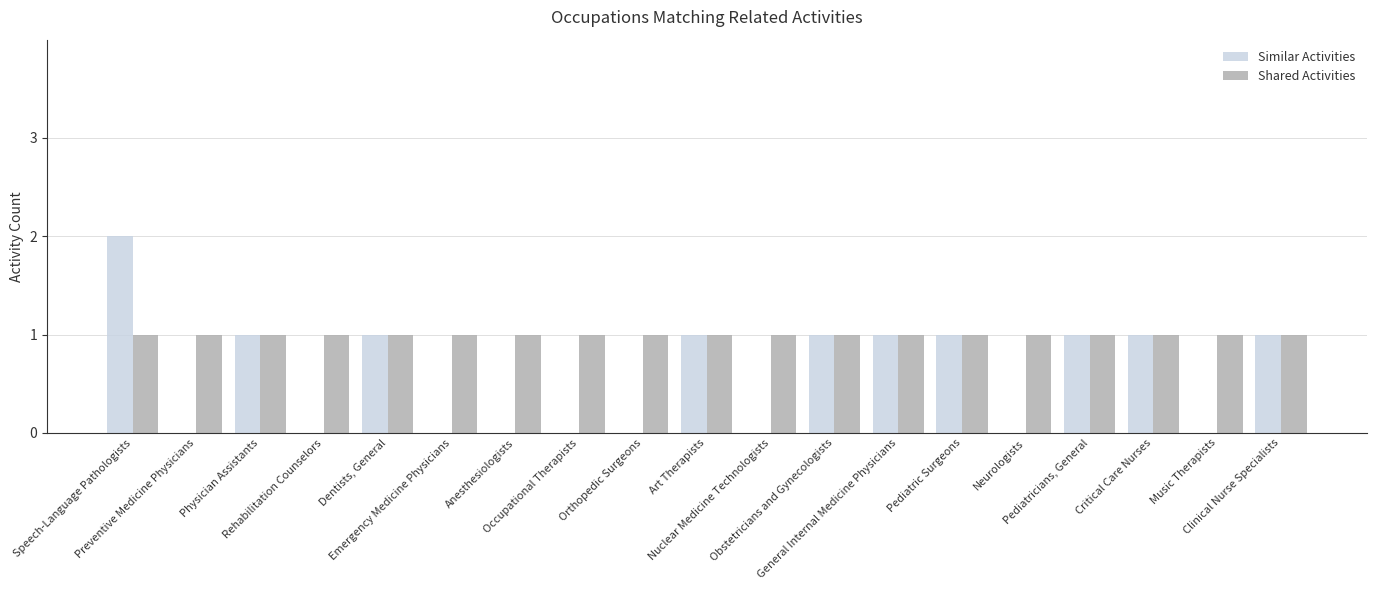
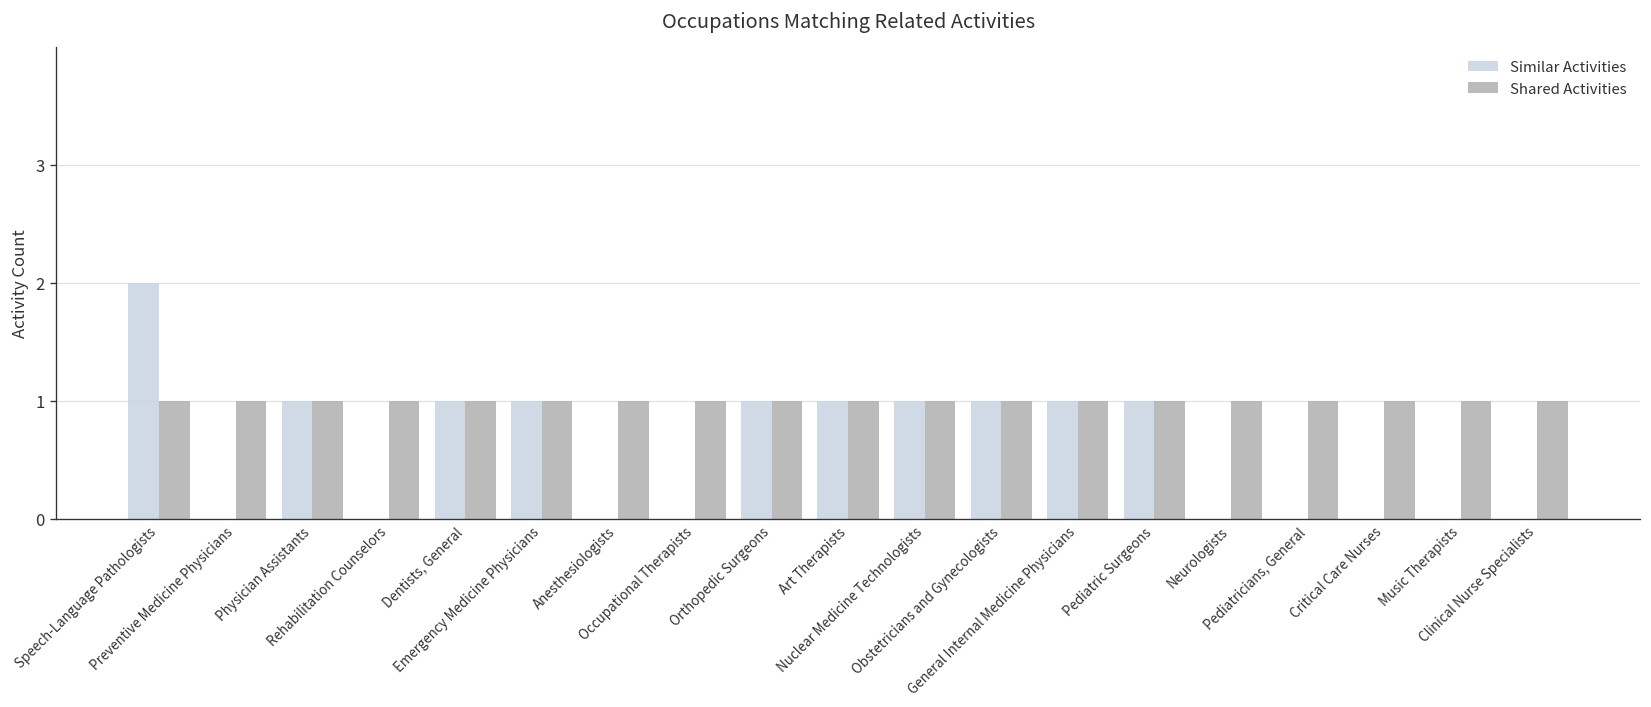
Similar Activities, Emergency Medicine Physicians: 0 -> 1
Similar Activities, Orthopedic Surgeons: 0 -> 1
Similar Activities, Nuclear Medicine Technologists: 0 -> 1
Similar Activities, Pediatricians, General: 1 -> 0
Similar Activities, Critical Care Nurses: 1 -> 0
Similar Activities, Clinical Nurse Specialists: 1 -> 0
